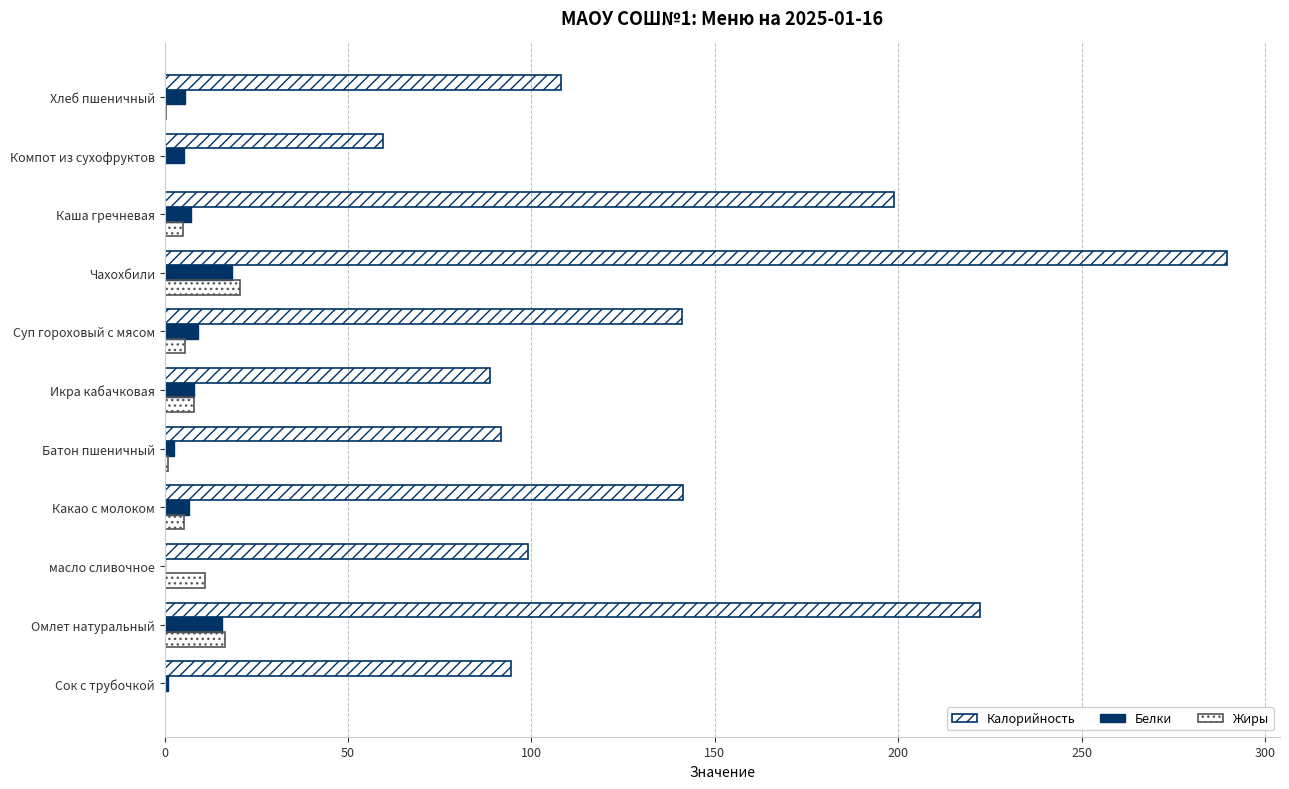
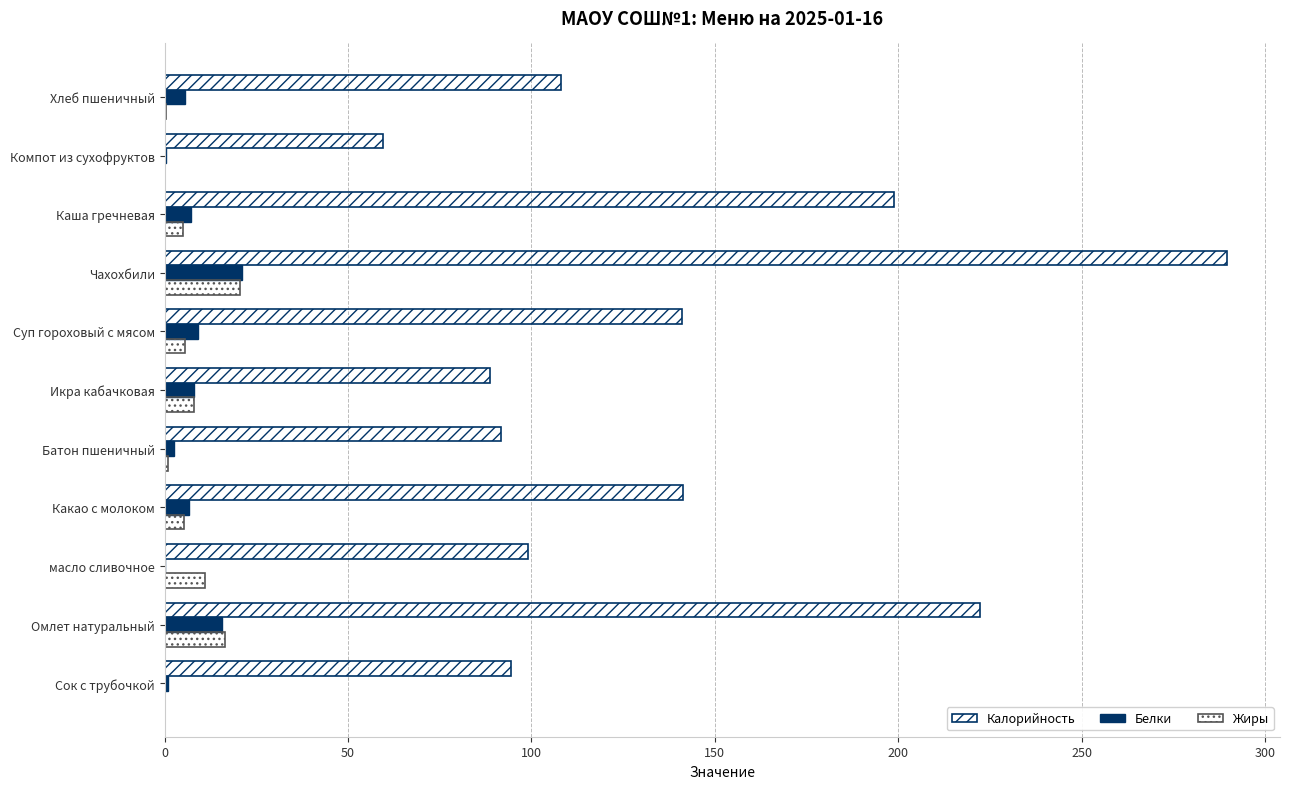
Белки, Компот из сухофруктов: 5 -> 0
Белки, Чахохбили: 18 -> 21
